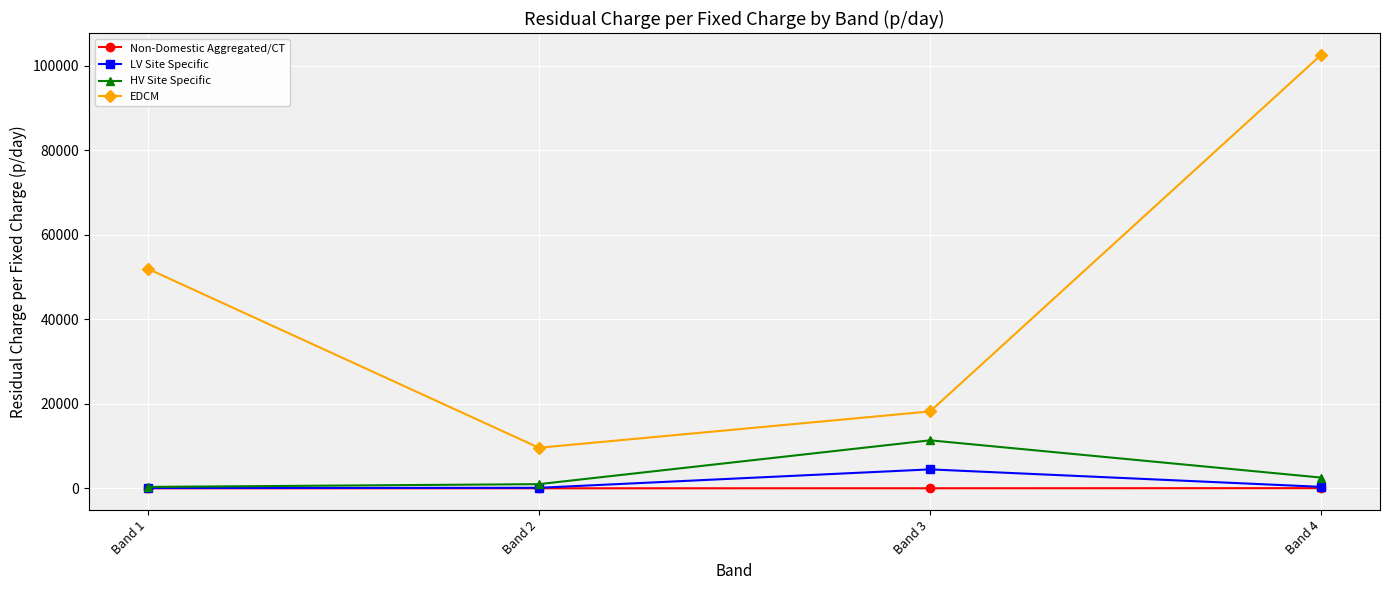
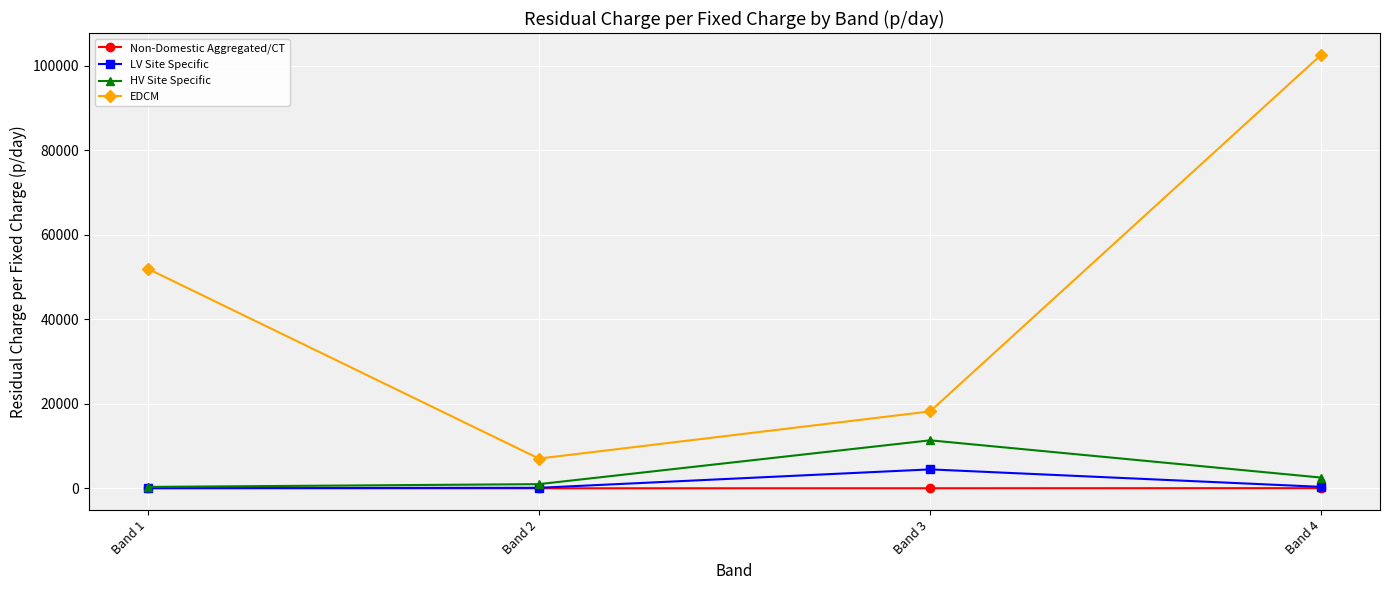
EDCM, Band 2: 10000 -> 7000
